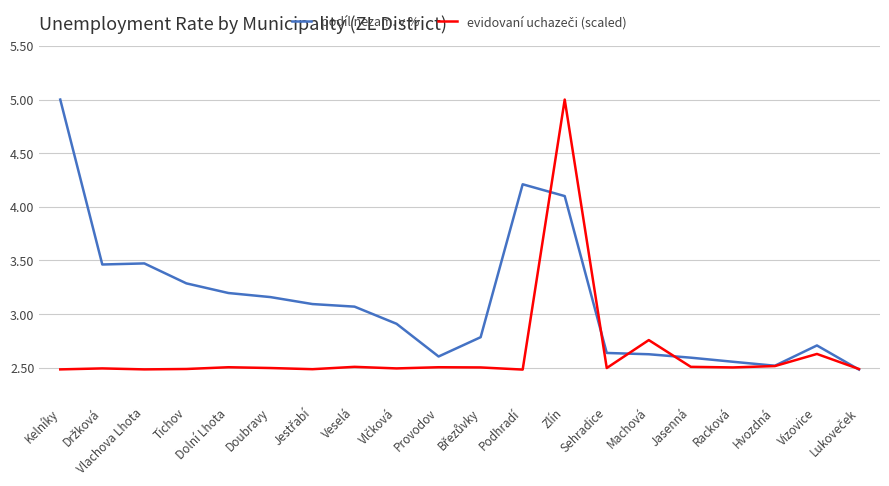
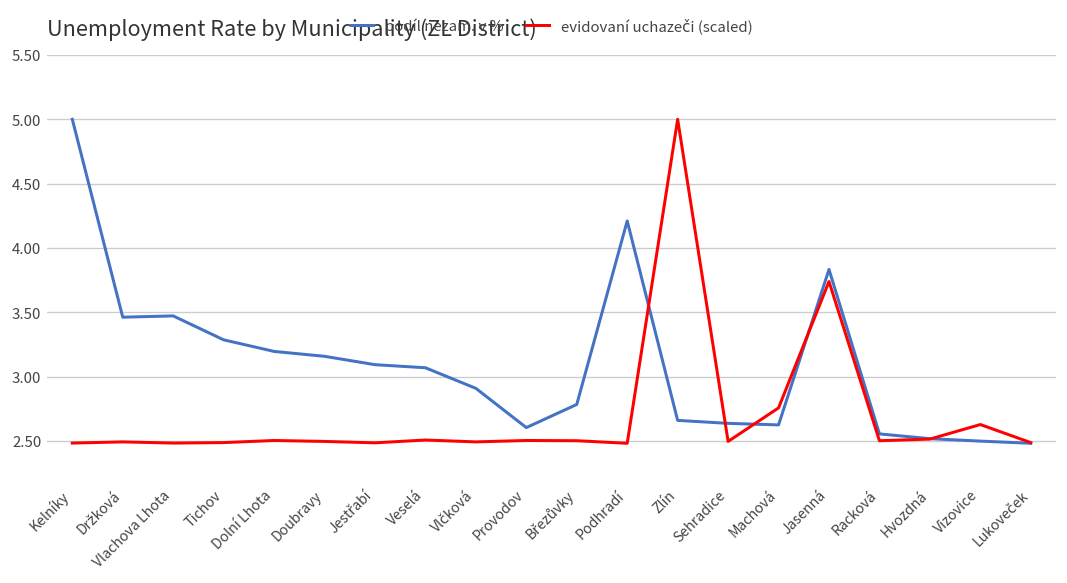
podíl nezam. v %, Zlín: 4.10 -> 2.66
podíl nezam. v %, Jasenná: 2.59 -> 3.83
evidovaní uchazeči (scaled), Jasenná: 2.51 -> 3.74
podíl nezam. v %, Vizovice: 2.71 -> 2.50
